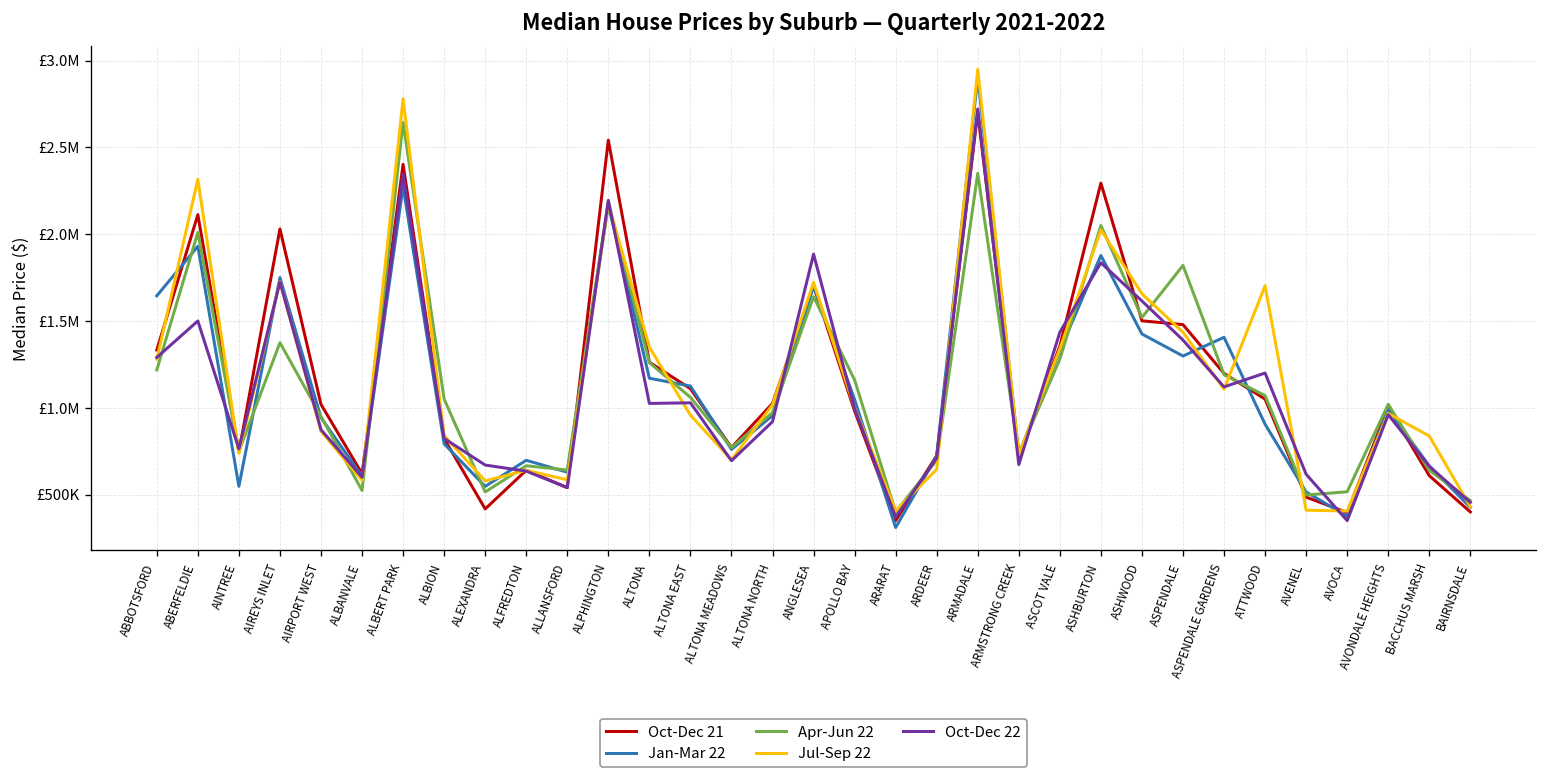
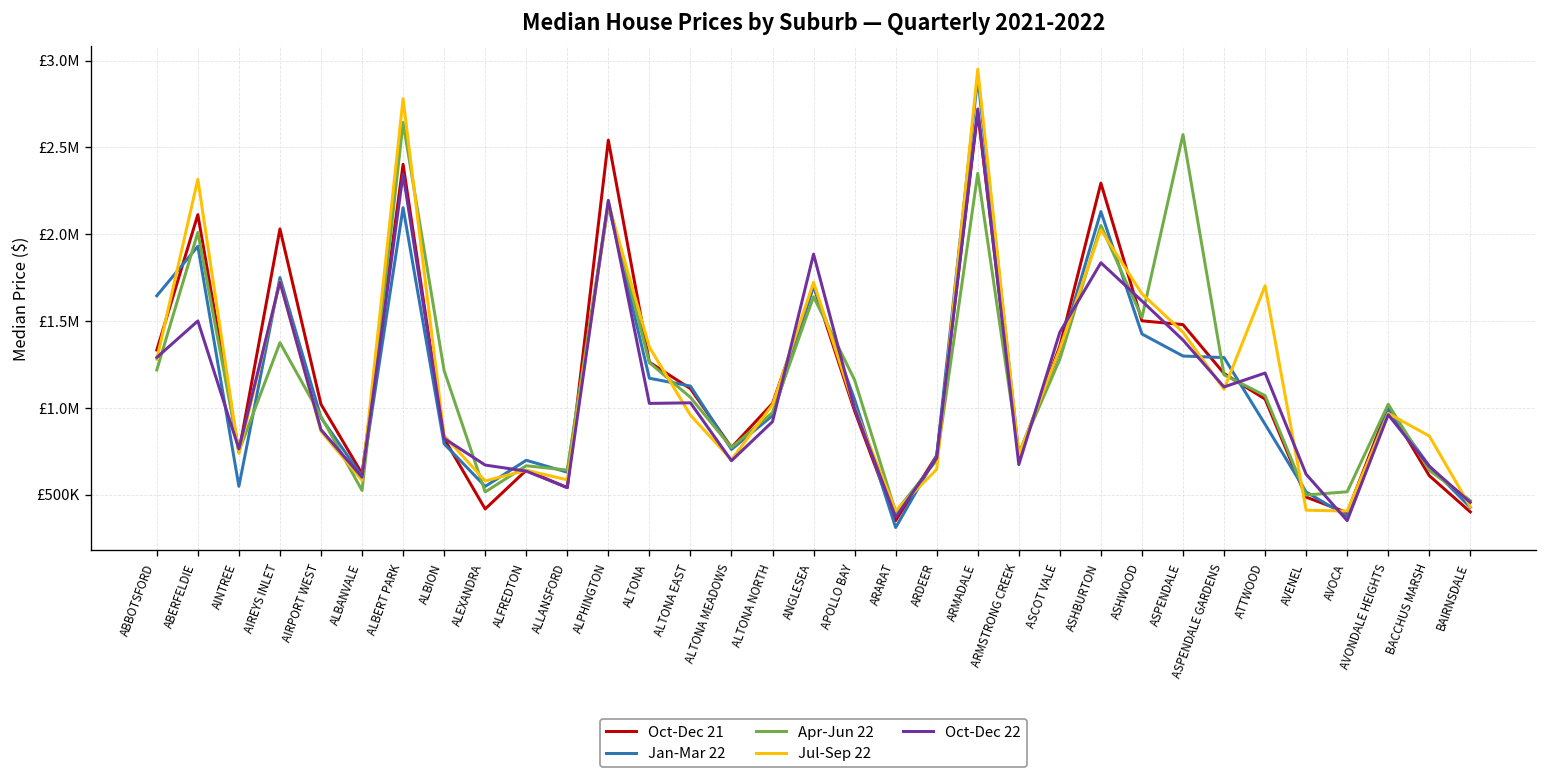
Jan-Mar 22, ALBERT PARK: £2280000 -> £2150000
Apr-Jun 22, ALBION: £1050000 -> £1210000
Jan-Mar 22, ASHBURTON: £1880000 -> £2130000
Apr-Jun 22, ASPENDALE: £1820000 -> £2570000
Jan-Mar 22, ASPENDALE GARDENS: £1410000 -> £1290000
